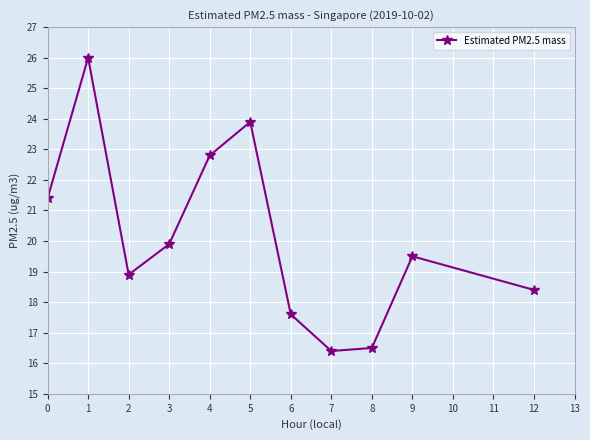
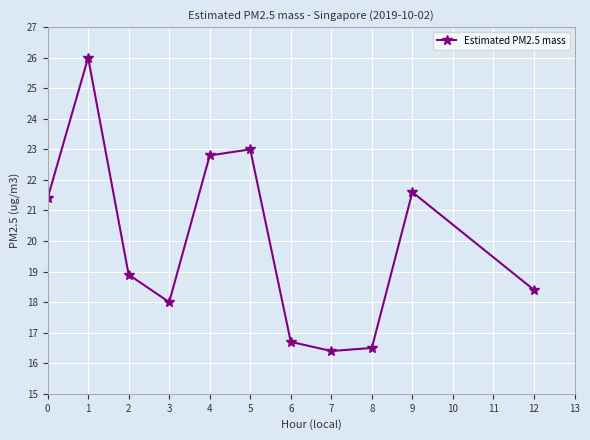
3: 19.9 -> 18.0
5: 23.9 -> 23.0
6: 17.6 -> 16.7
9: 19.5 -> 21.6
